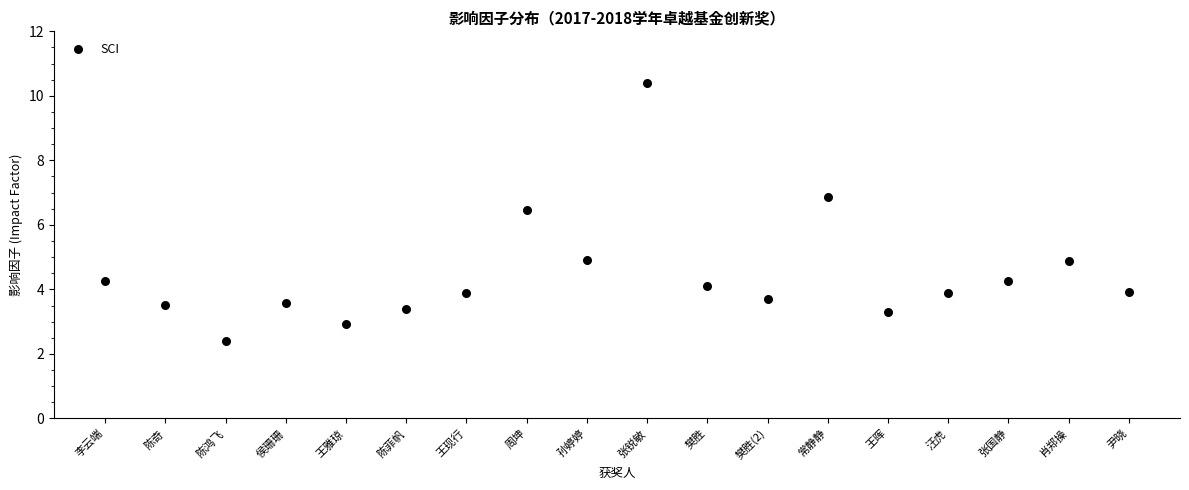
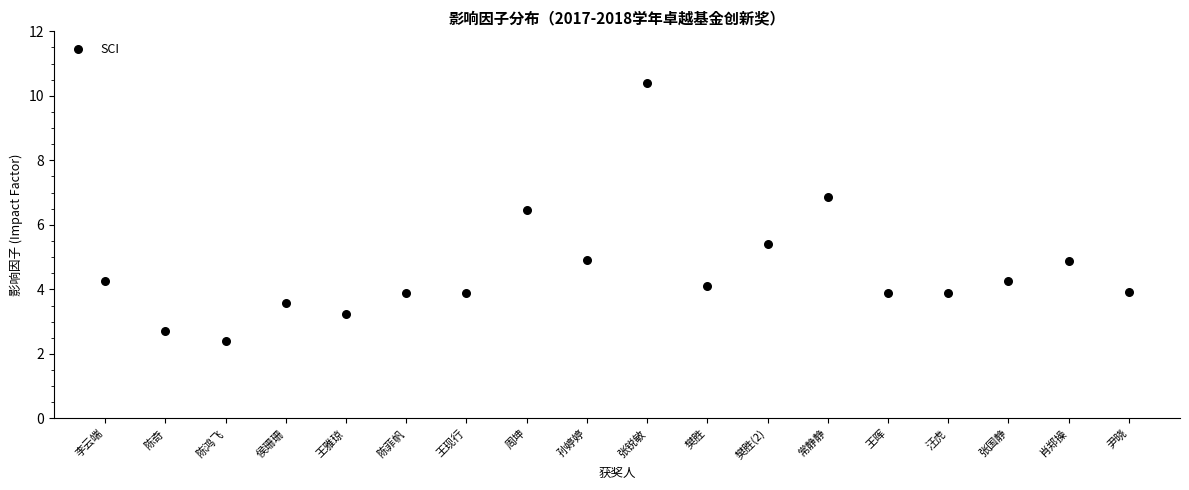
陈奇: 3.5 -> 2.7
王雅琼: 2.9 -> 3.2
陈菲帆: 3.4 -> 3.9
樊胜(2): 3.7 -> 5.4
王晖: 3.3 -> 3.9
